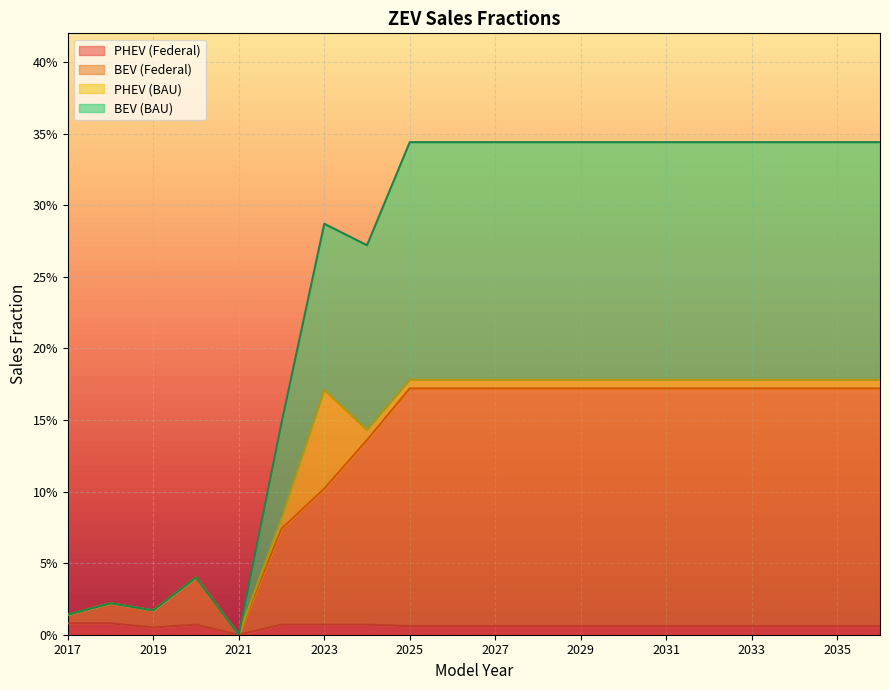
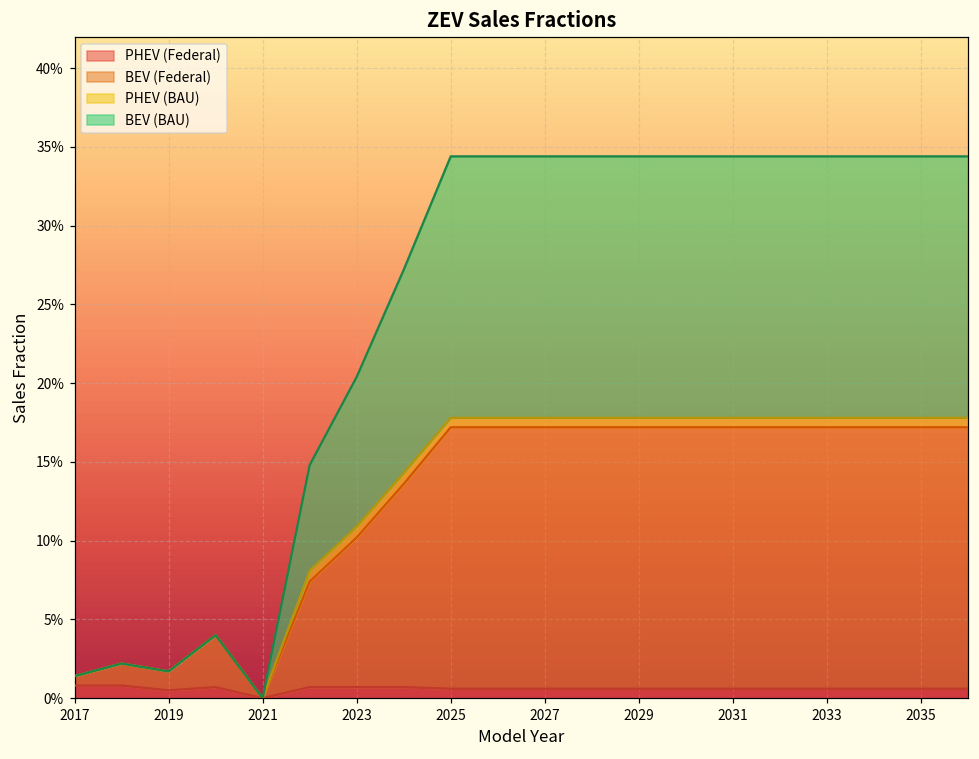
PHEV (BAU), 2023: 6.9% -> 0.7%
BEV (BAU), 2023: 11.6% -> 9.5%
